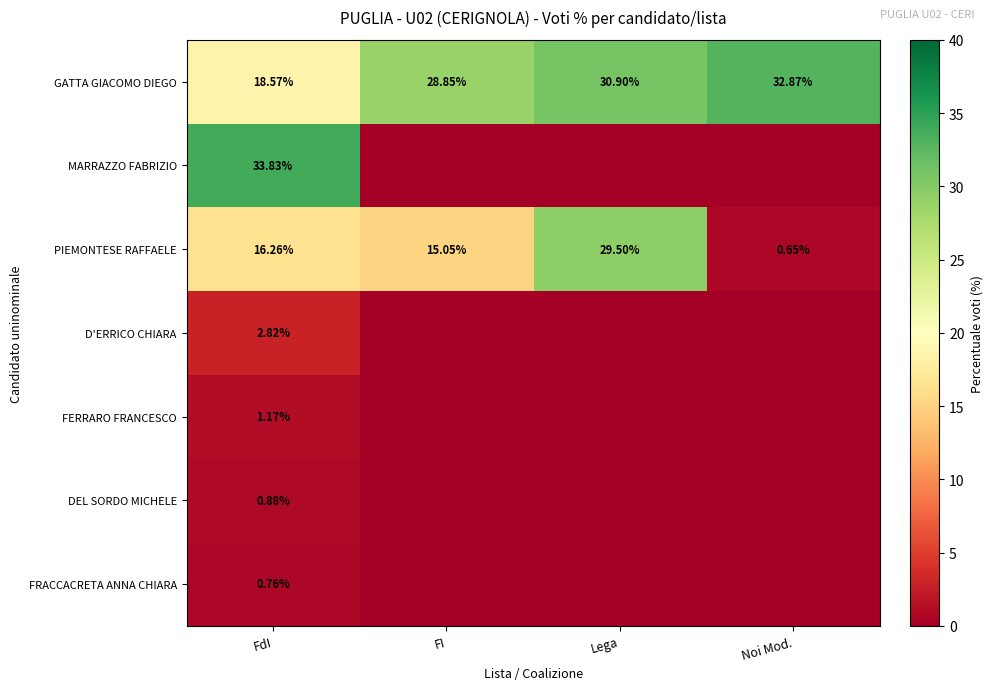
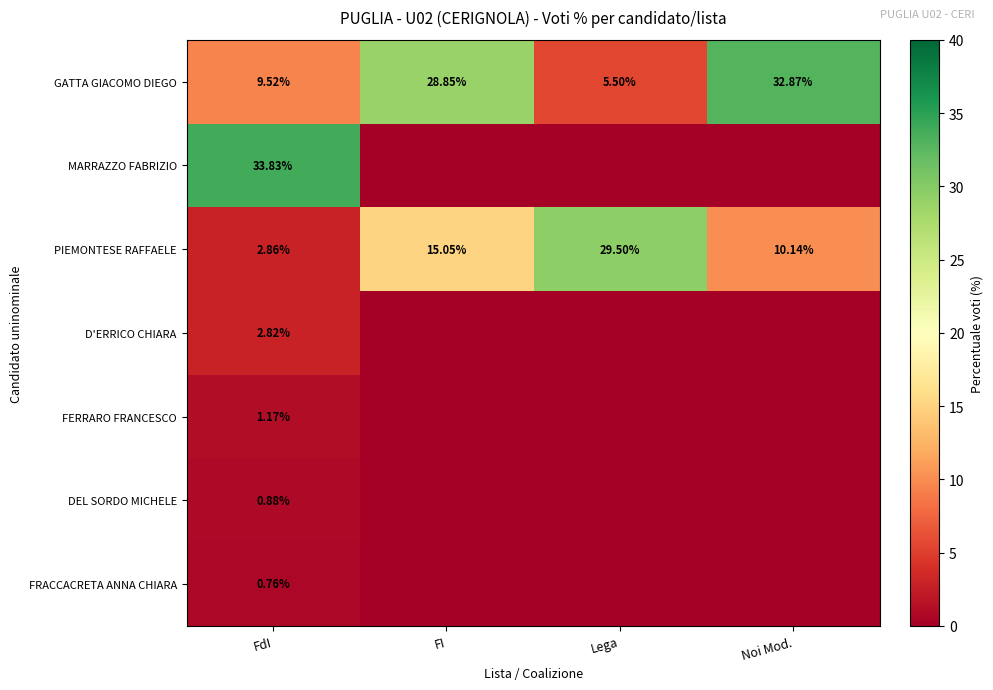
GATTA GIACOMO DIEGO, FdI: 18.57% -> 9.52%
GATTA GIACOMO DIEGO, Lega: 30.90% -> 5.50%
PIEMONTESE RAFFAELE, FdI: 16.26% -> 2.86%
PIEMONTESE RAFFAELE, Noi Mod.: 0.65% -> 10.14%
